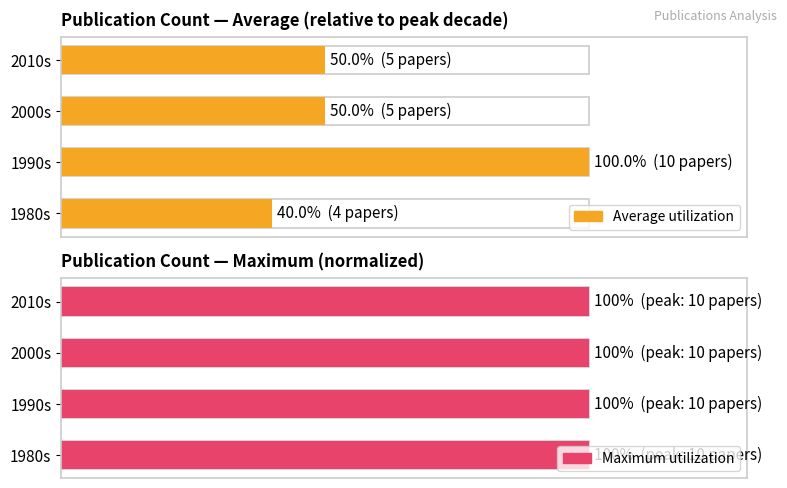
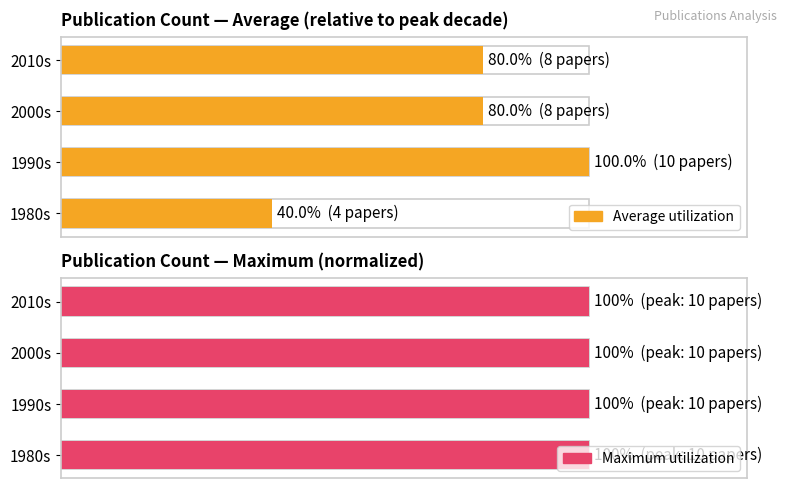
Publication Count — Average (relative to peak decade), Average utilization, 2010s: 50.0% (5 papers) -> 80.0% (8 papers)
Publication Count — Average (relative to peak decade), Average utilization, 2000s: 50.0% (5 papers) -> 80.0% (8 papers)
